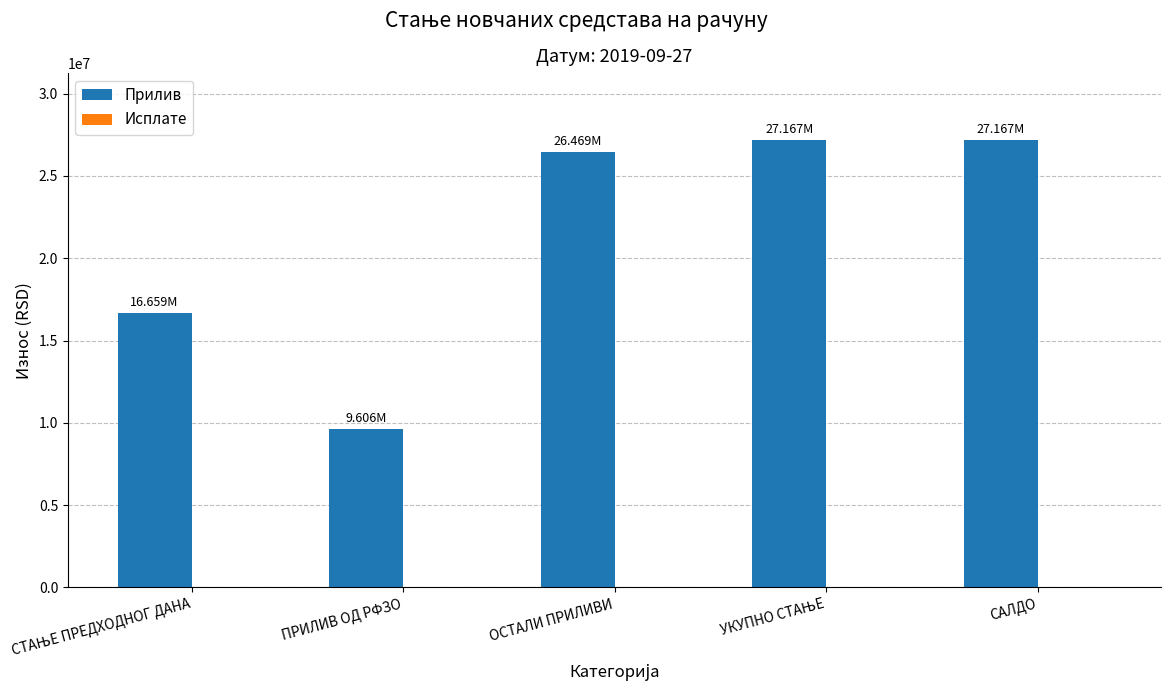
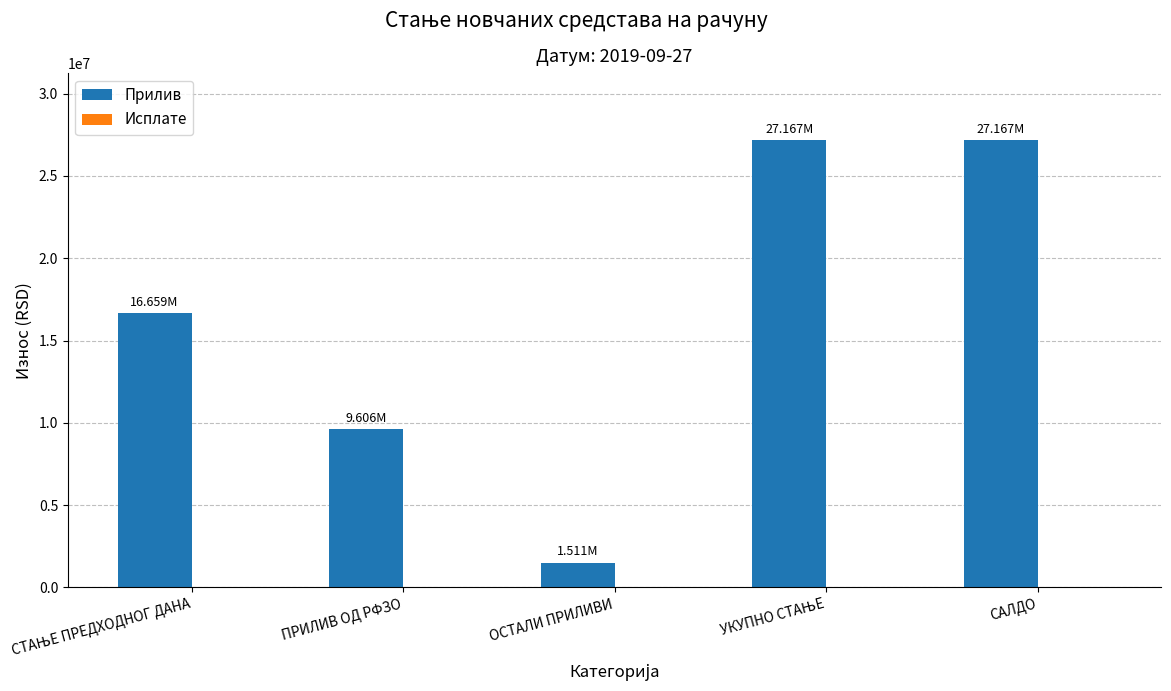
Прилив, ОСТАЛИ ПРИЛИВИ: 26.469M -> 1.511M
